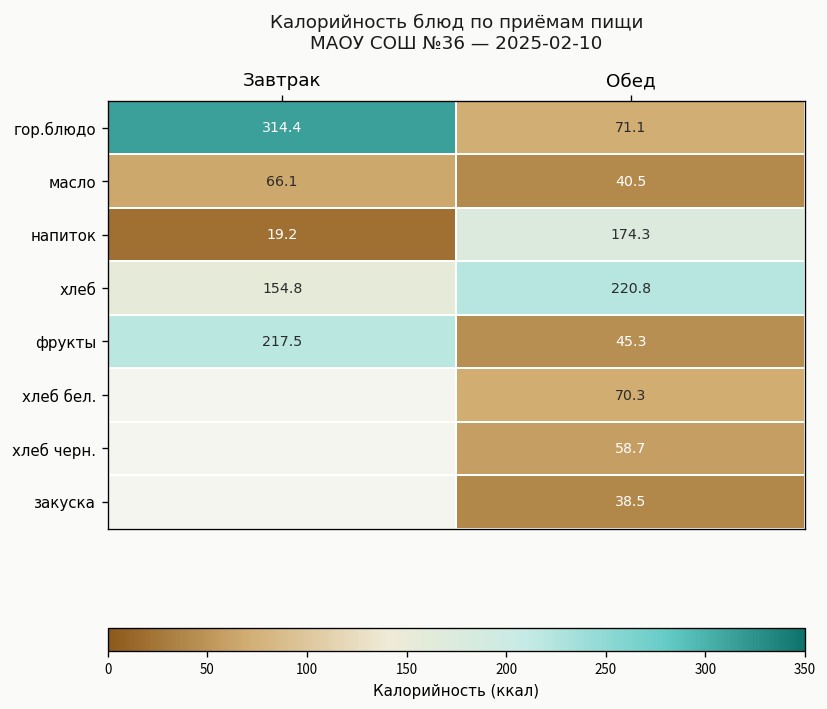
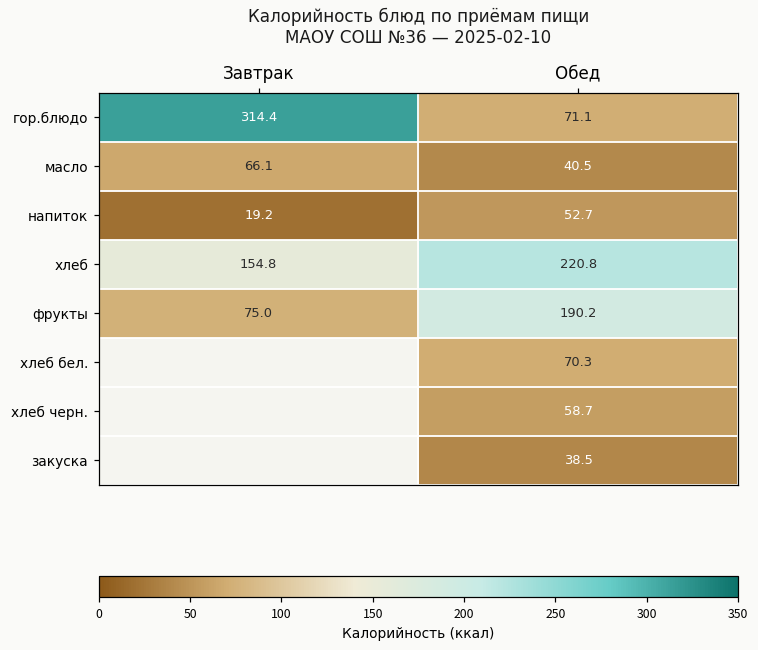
напиток, Обед: 174.3 -> 52.7
фрукты, Завтрак: 217.5 -> 75.0
фрукты, Обед: 45.3 -> 190.2
